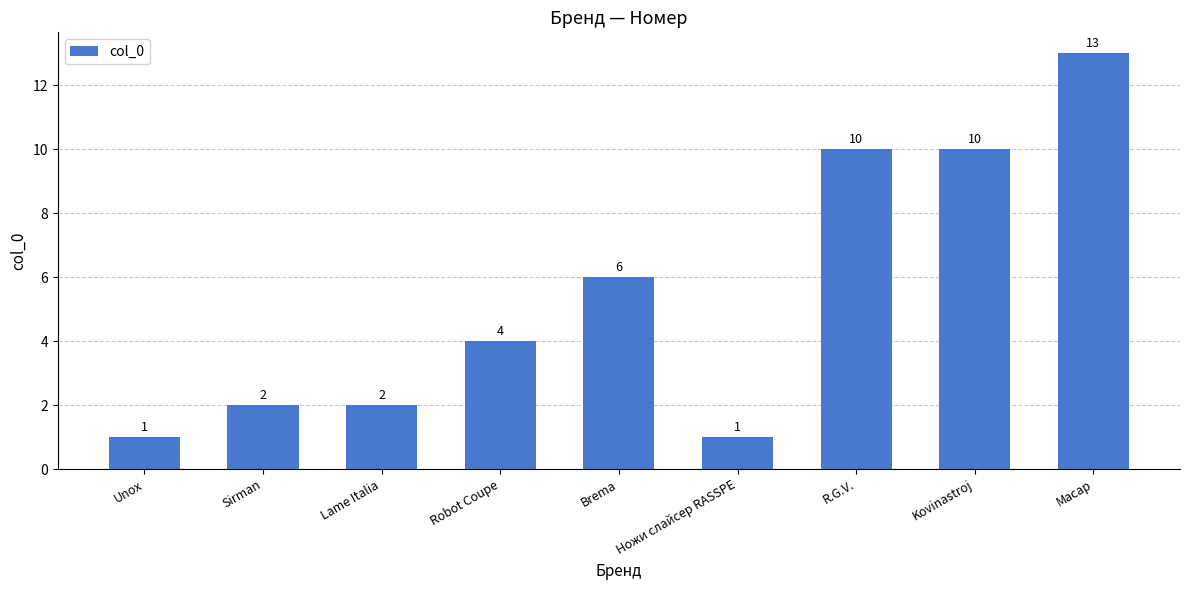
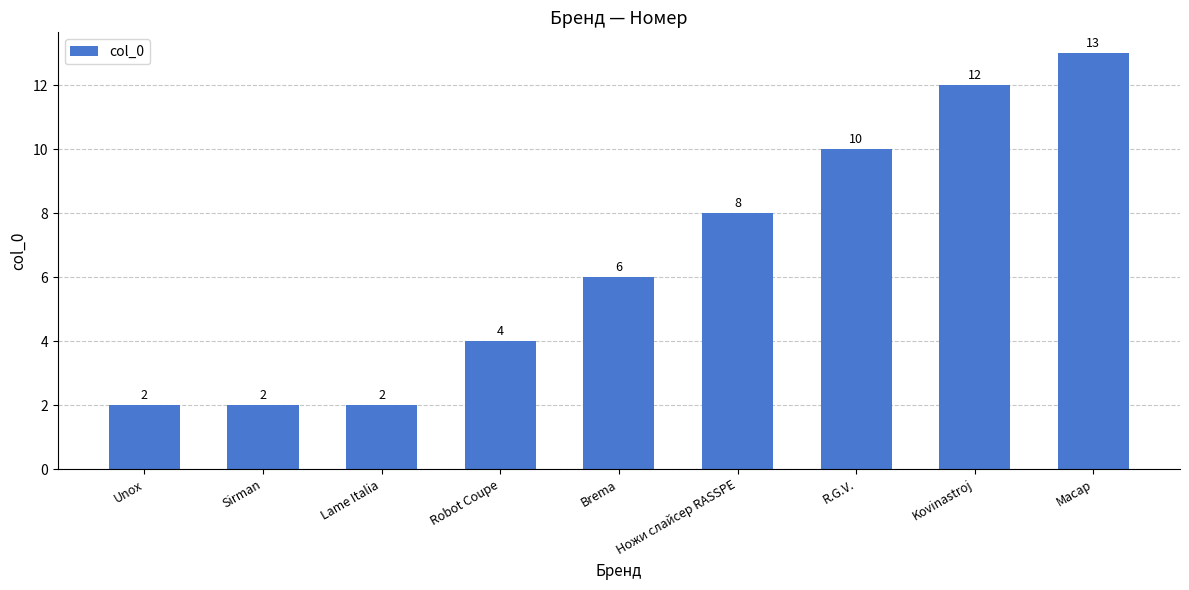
Unox: 1 -> 2
Ножи слайсер RASSPE: 1 -> 8
Kovinastroj: 10 -> 12
